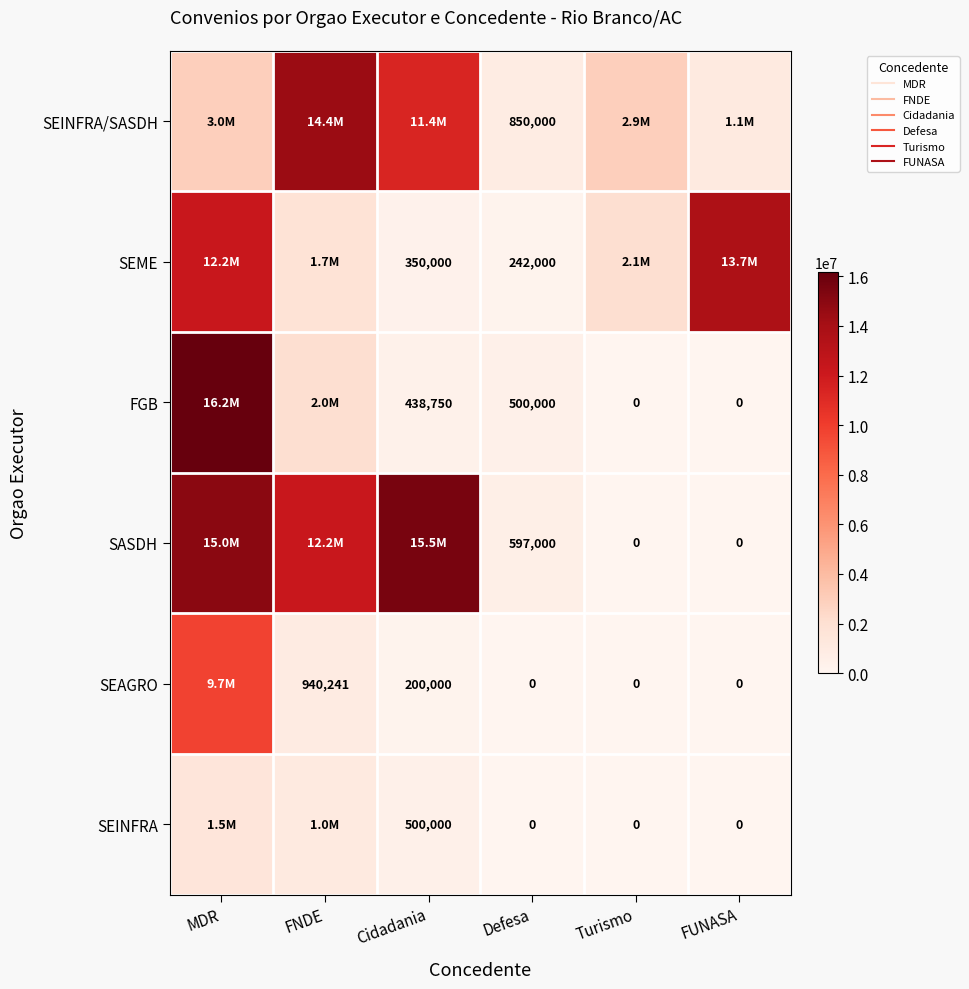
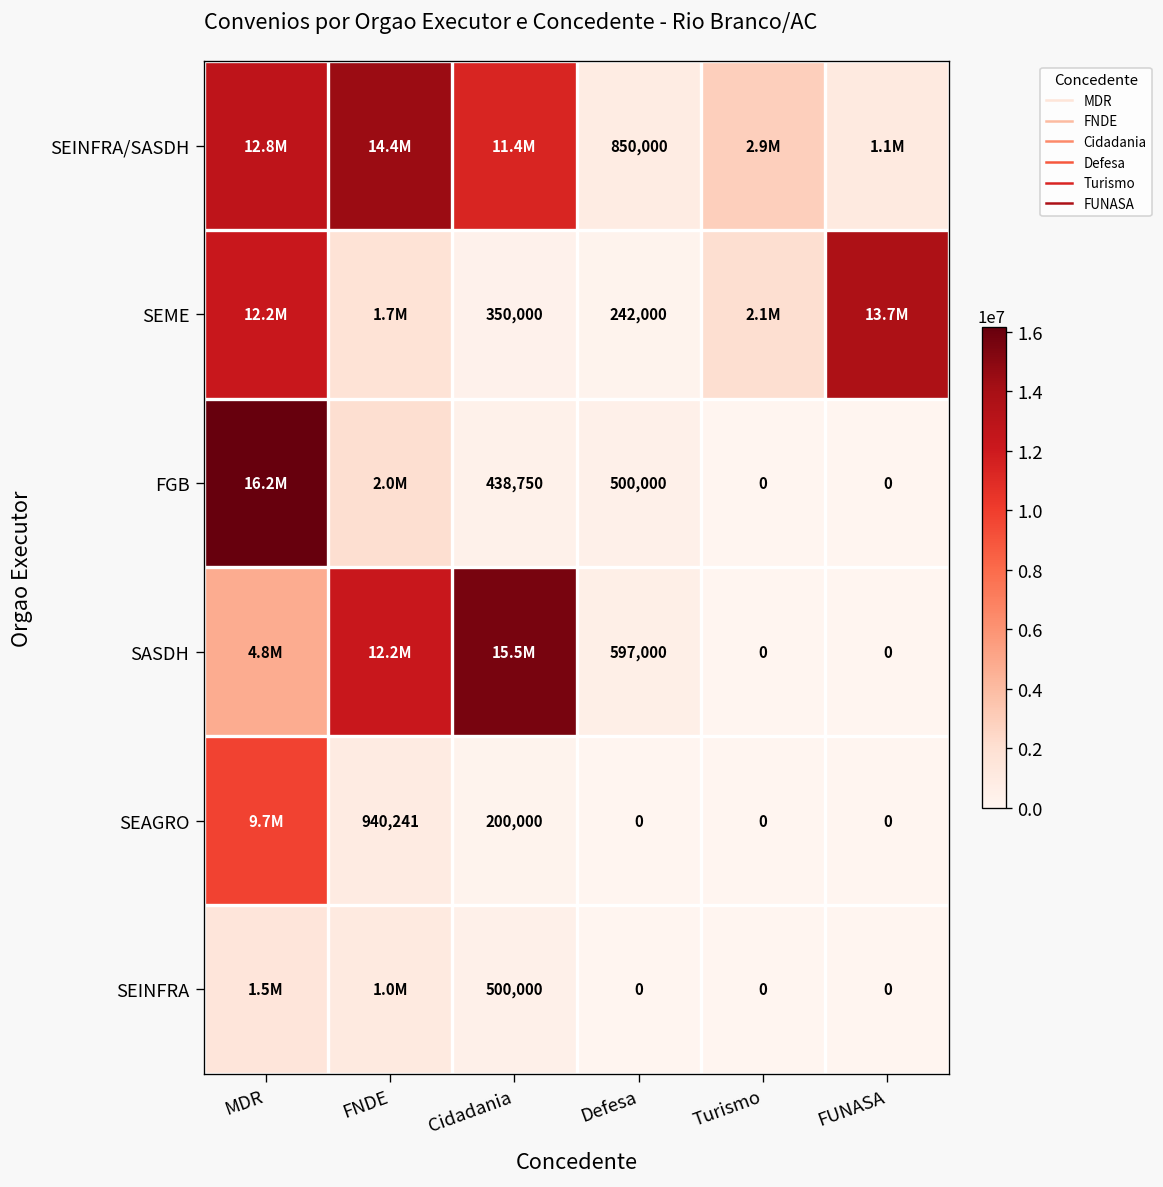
SEINFRA/SASDH, MDR: 3.0M -> 12.8M
SASDH, MDR: 15.0M -> 4.8M
